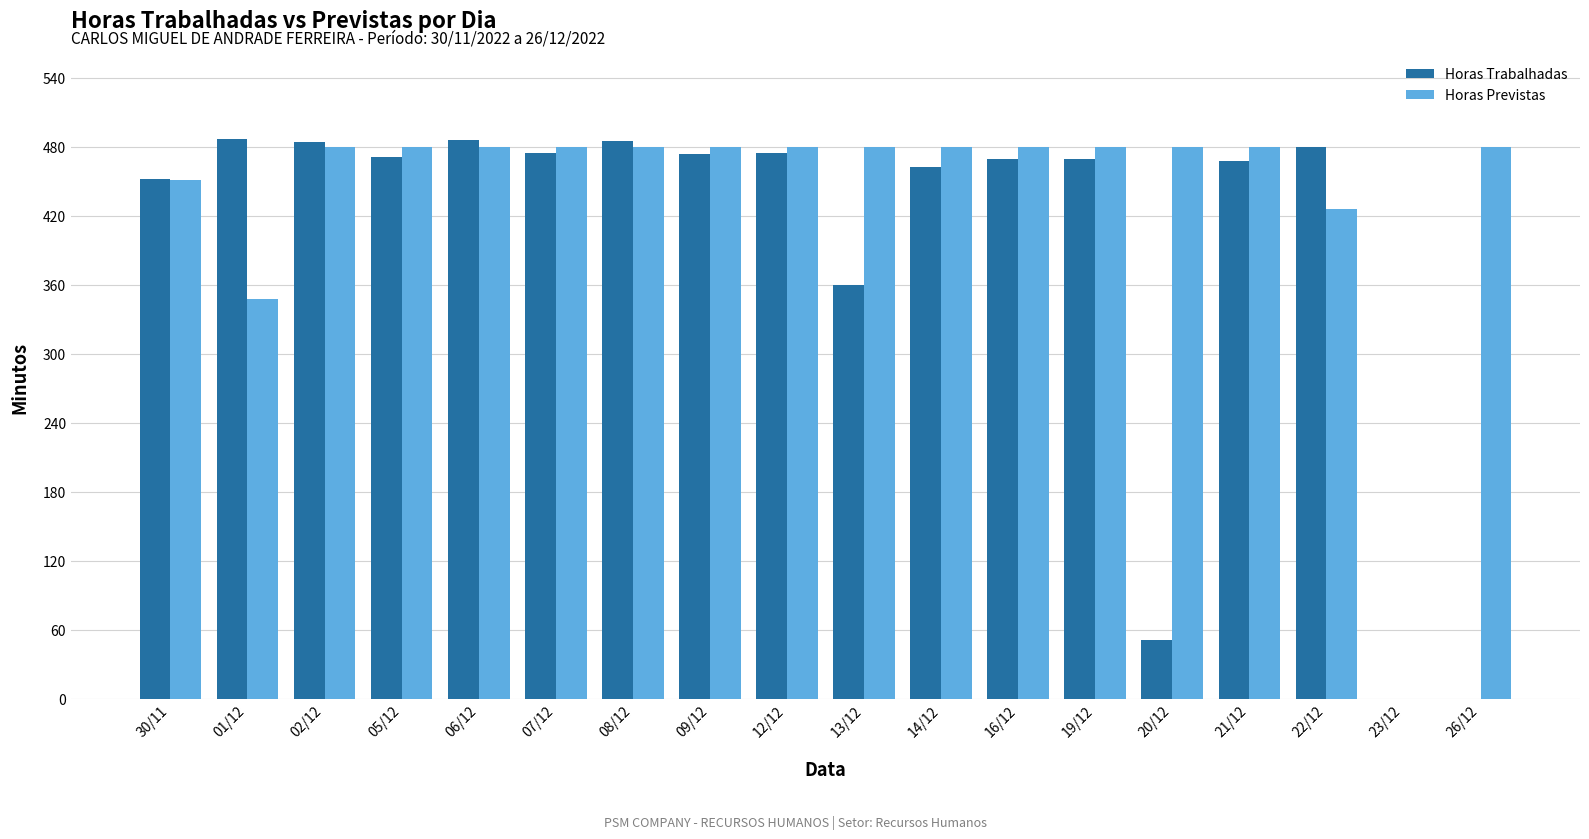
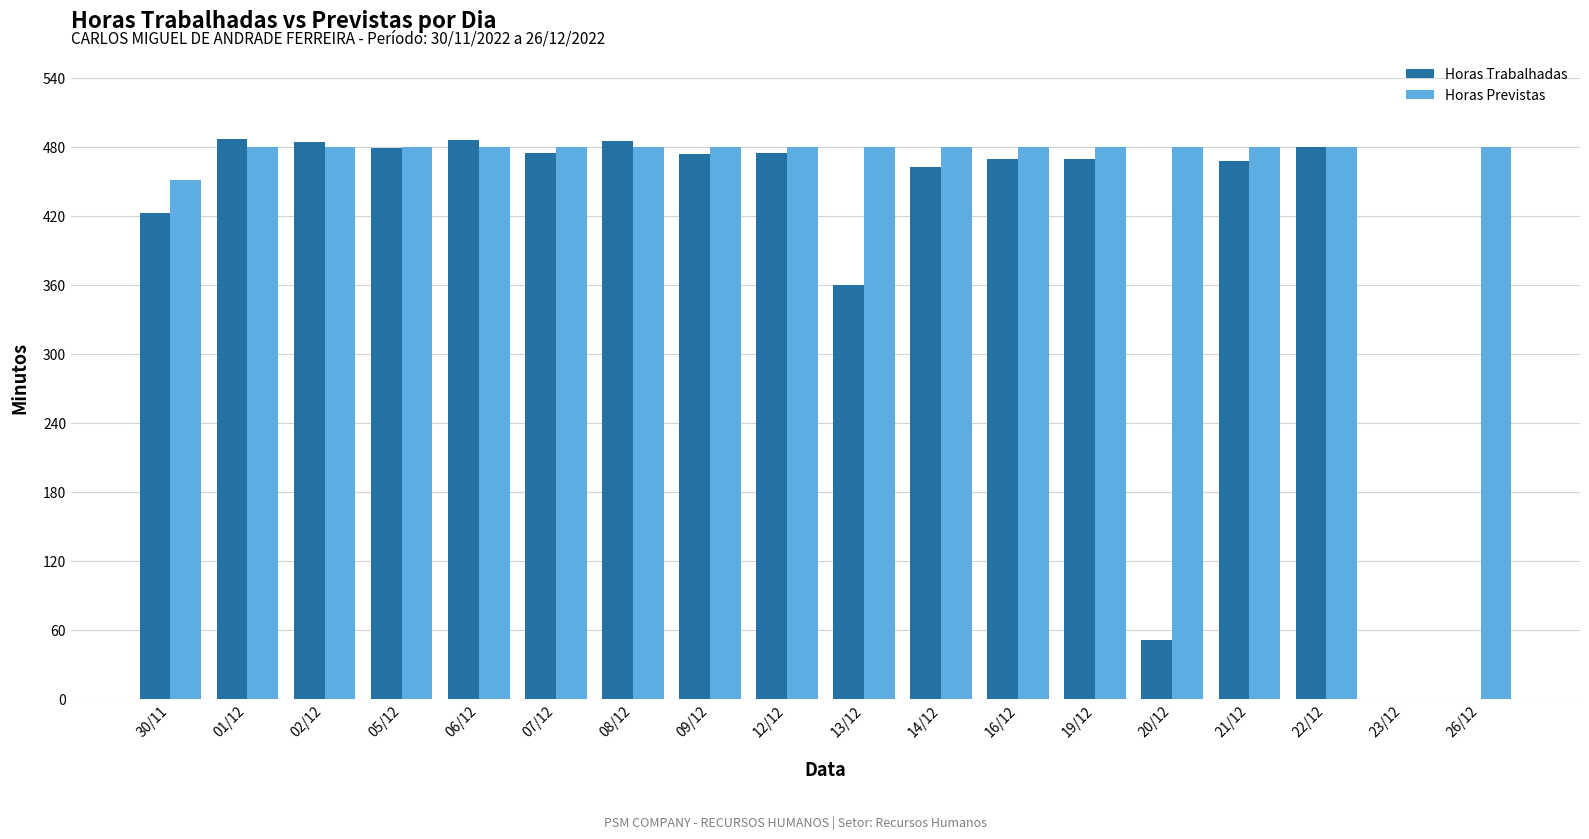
Horas Trabalhadas, 30/11: 452 -> 422
Horas Previstas, 01/12: 348 -> 480
Horas Trabalhadas, 05/12: 471 -> 479
Horas Previstas, 22/12: 426 -> 480
